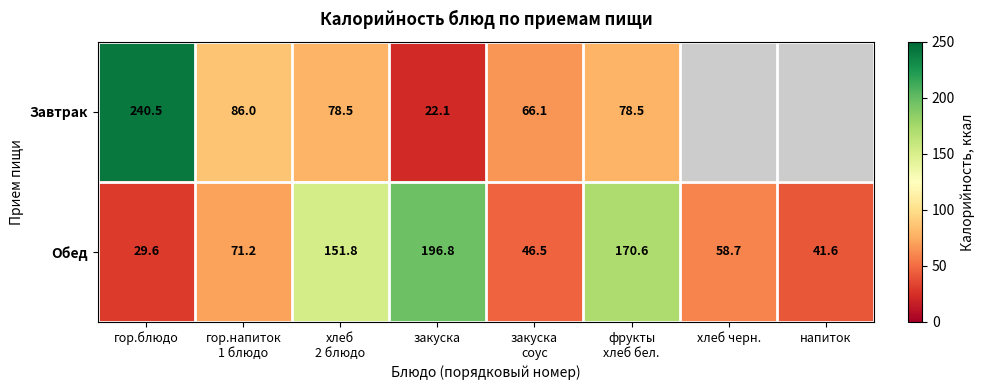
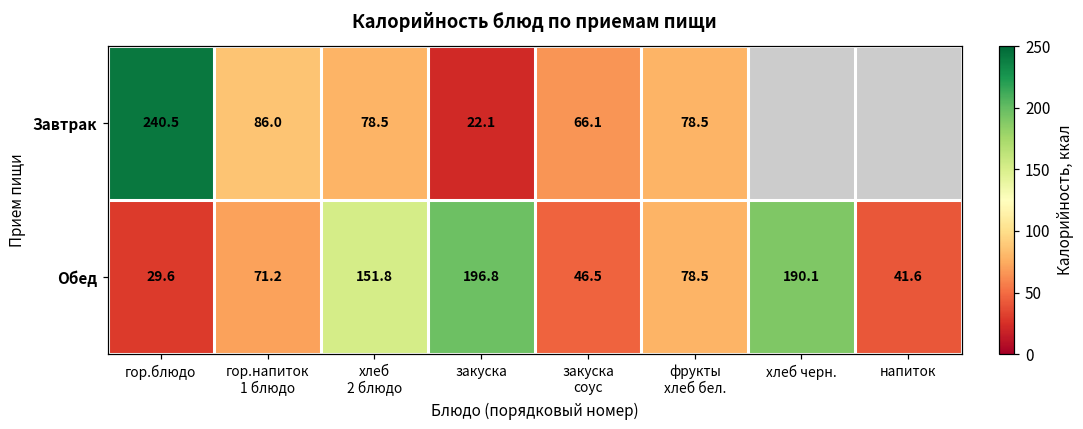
Обед, фрукты хлеб бел.: 170.6 -> 78.5
Обед, хлеб черн.: 58.7 -> 190.1
